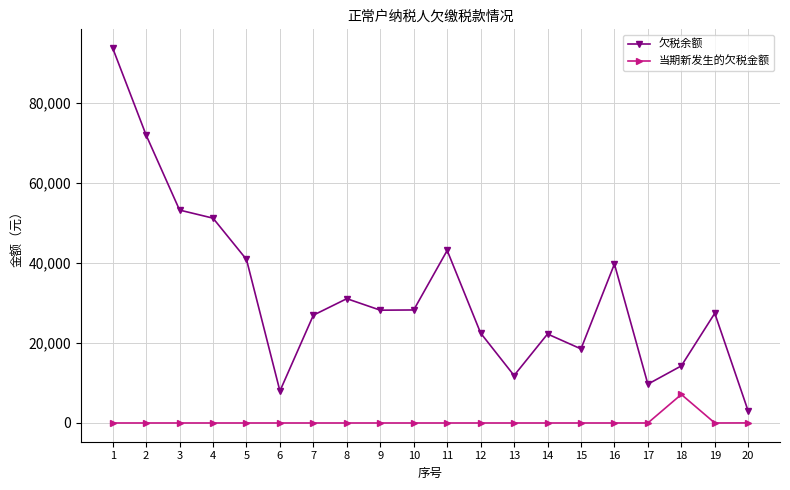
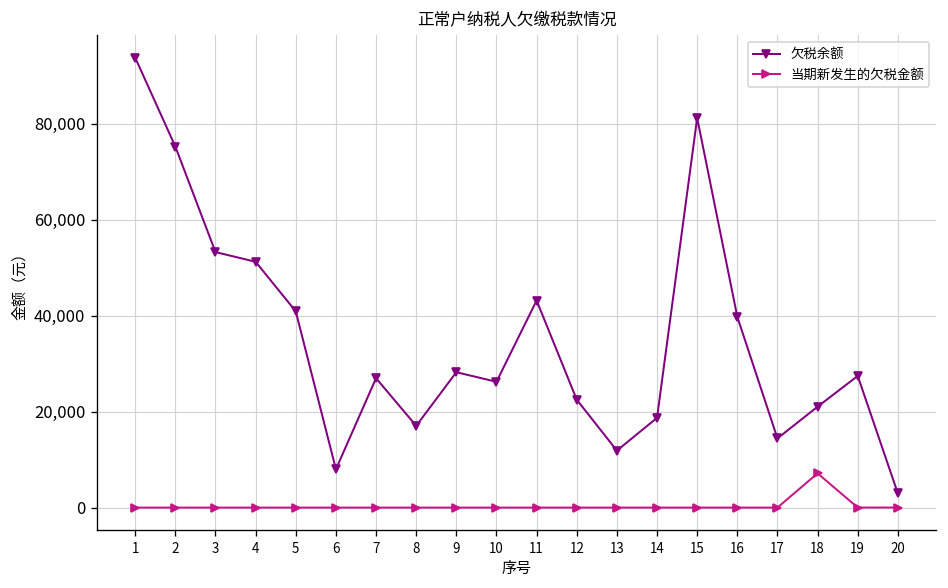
欠税余额, 2: 72,000 -> 75,000
欠税余额, 8: 31,000 -> 17,000
欠税余额, 10: 28,000 -> 26,000
欠税余额, 14: 22,000 -> 19,000
欠税余额, 15: 19,000 -> 81,000
欠税余额, 17: 10,000 -> 14,000
欠税余额, 18: 14,000 -> 21,000
